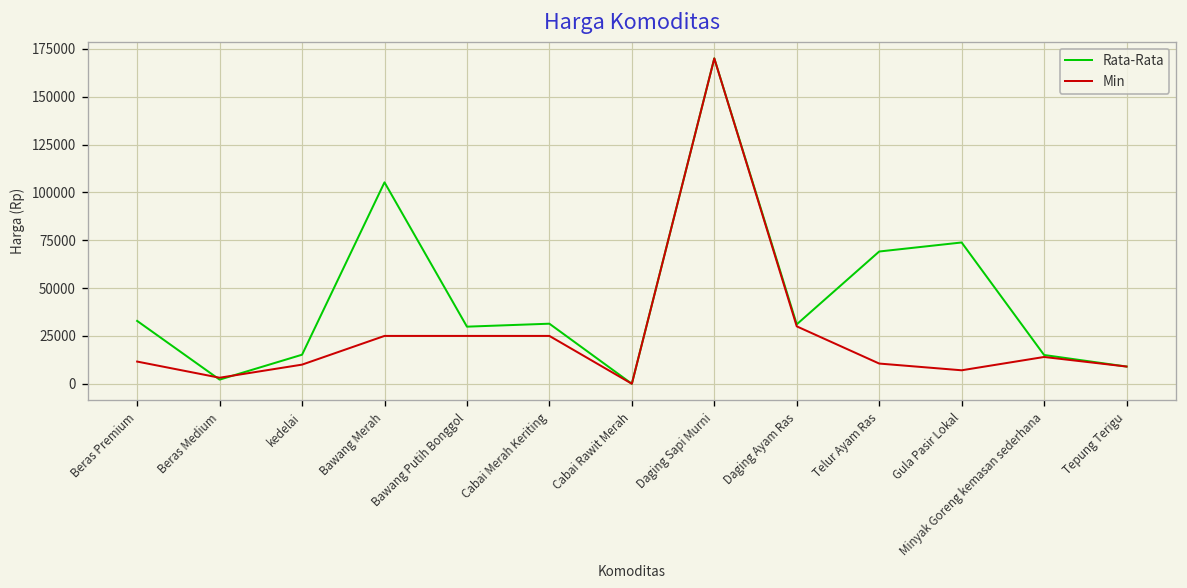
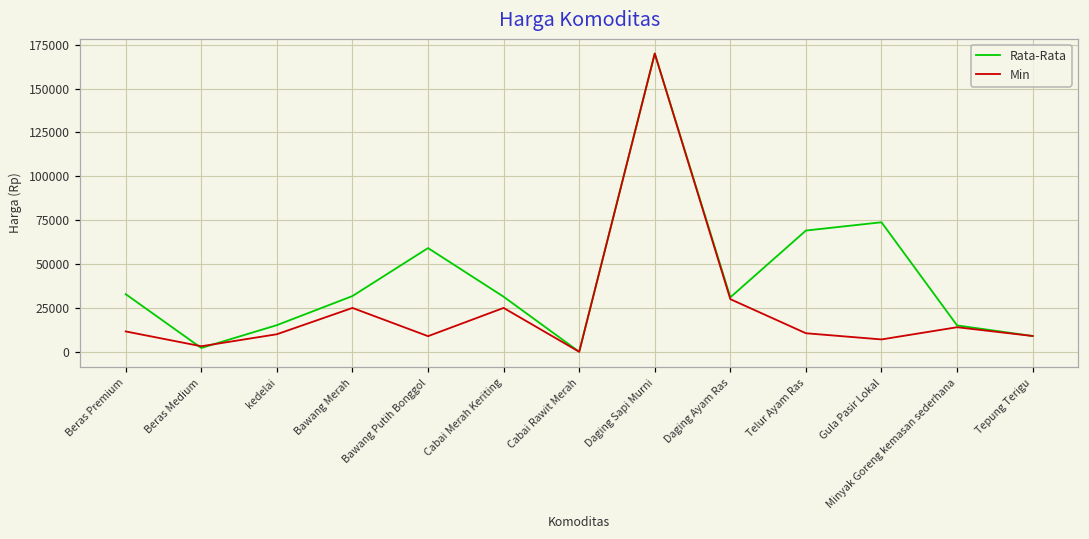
Rata-Rata, Bawang Merah: 105000 -> 32000
Rata-Rata, Bawang Putih Bonggol: 30000 -> 59000
Min, Bawang Putih Bonggol: 25000 -> 9000
